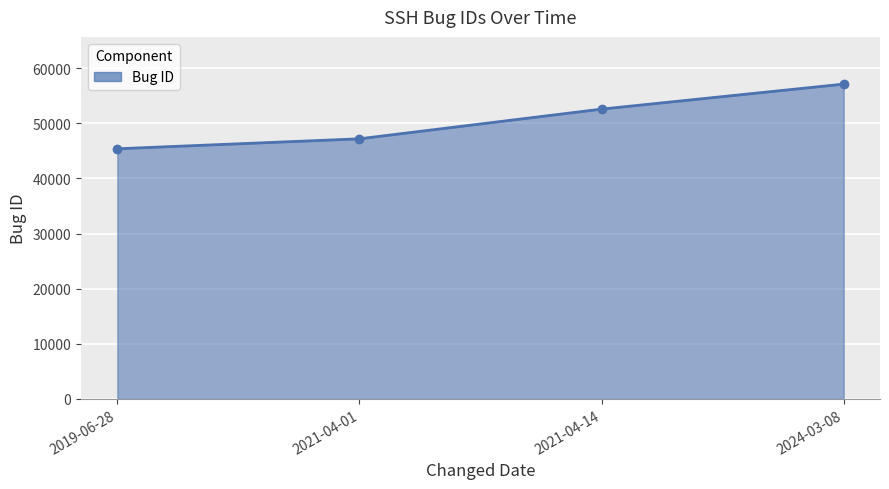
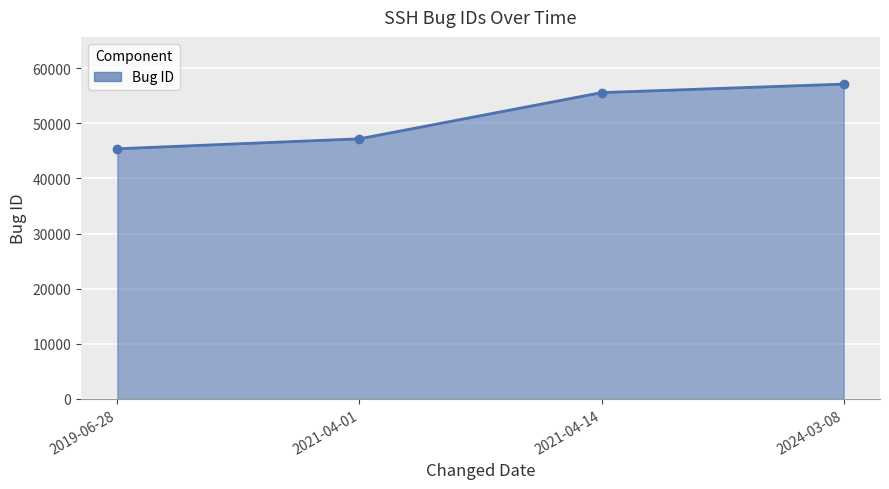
2021-04-14: 53000 -> 56000
